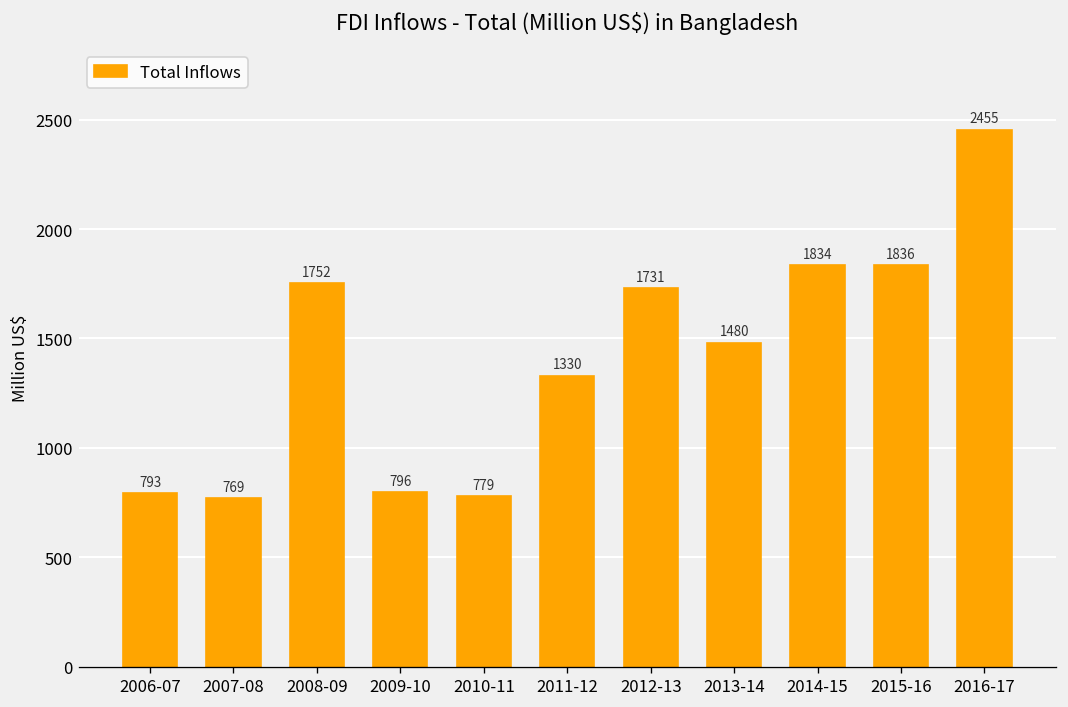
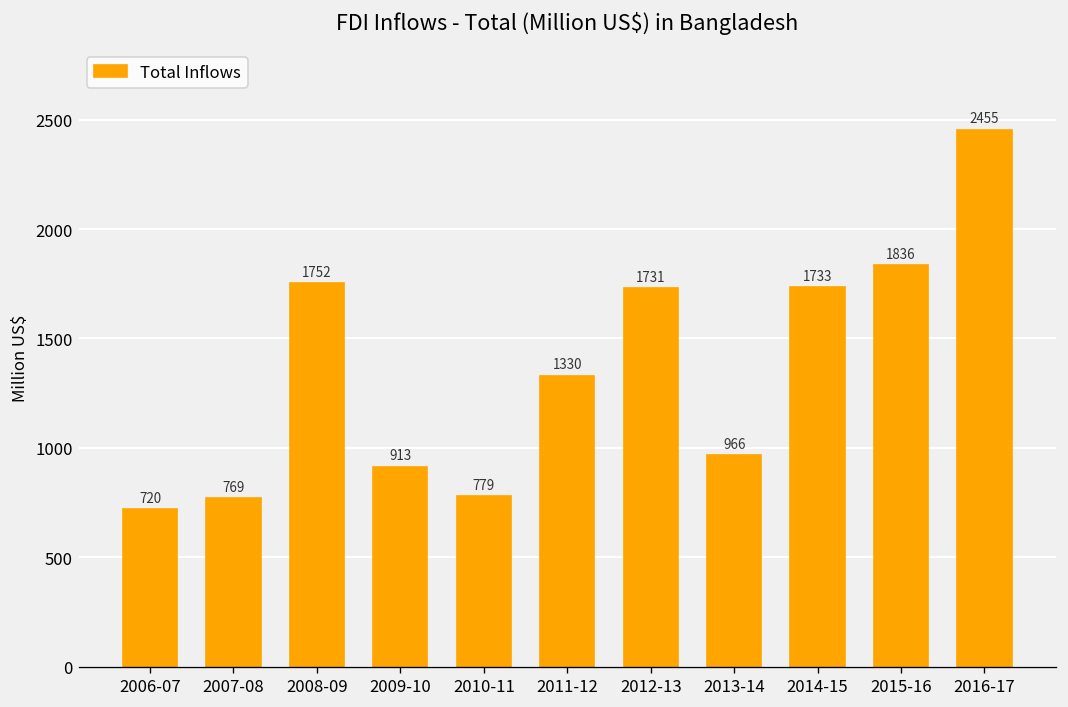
2006-07: 793 -> 720
2009-10: 796 -> 913
2013-14: 1480 -> 966
2014-15: 1834 -> 1733
